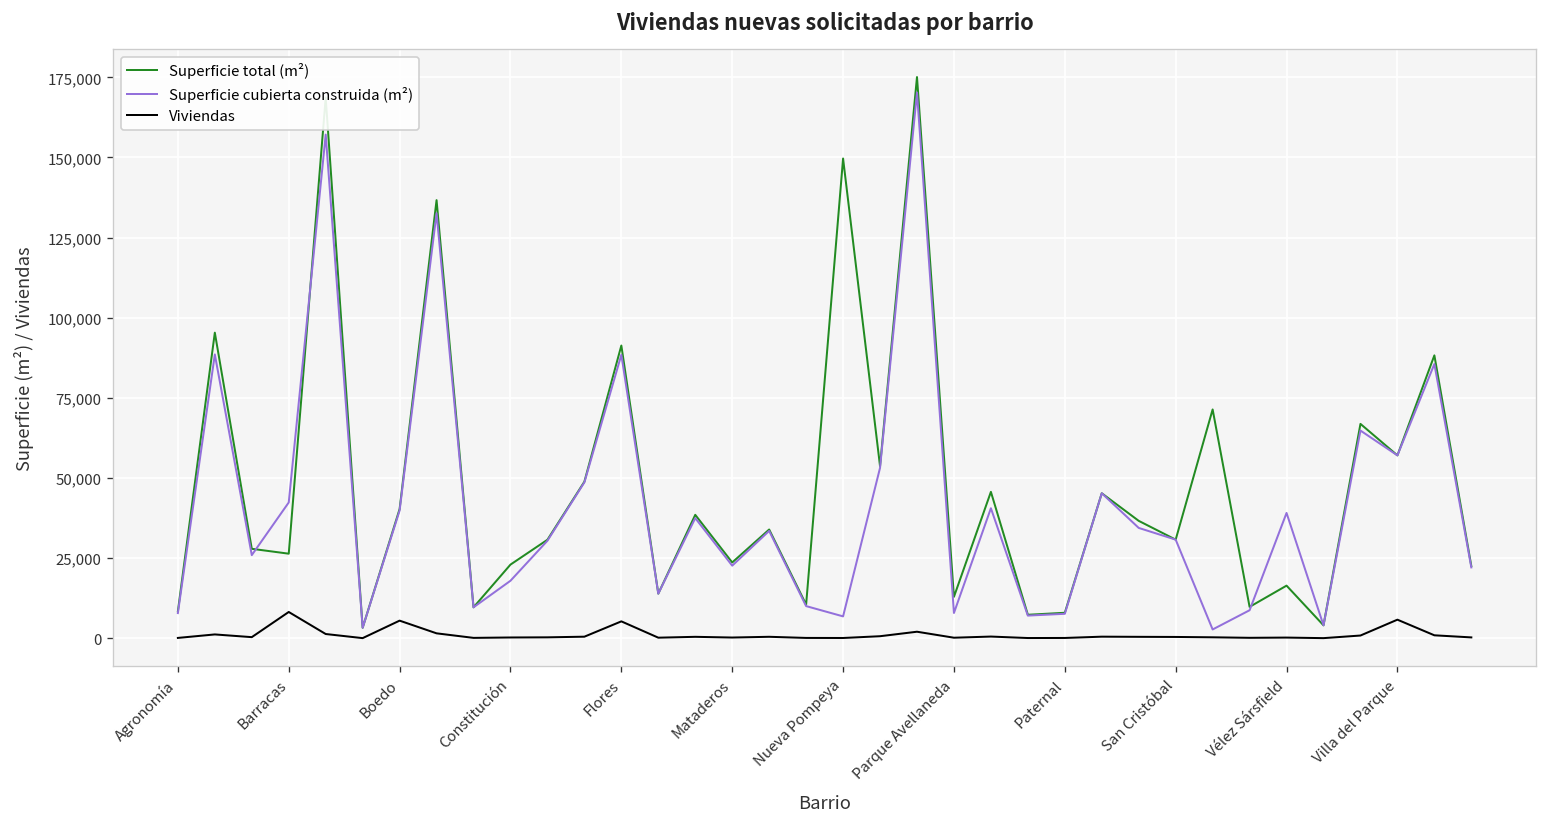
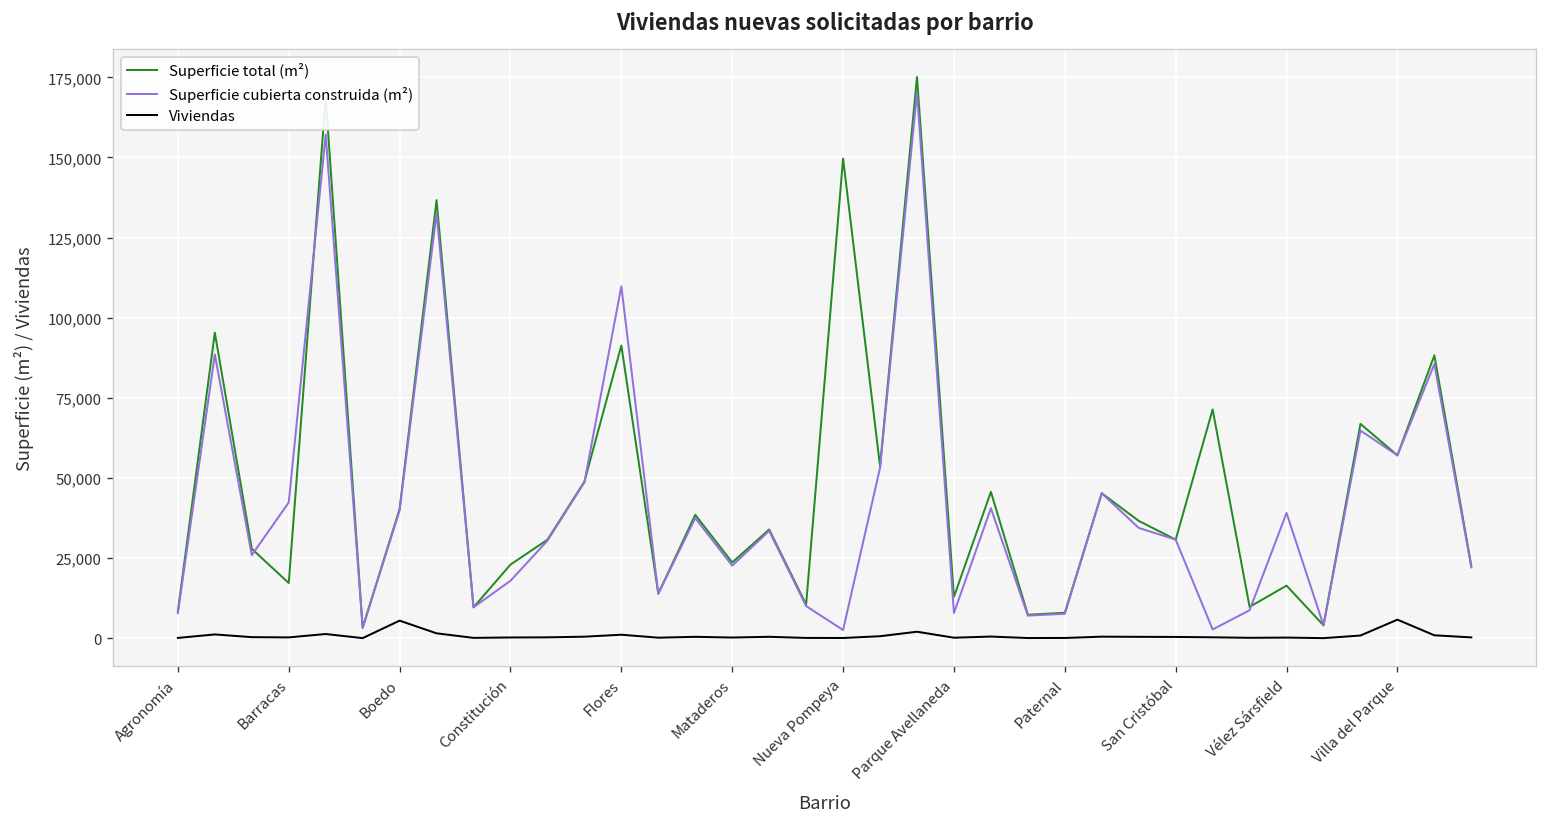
Superficie total (m²), Barracas: 26,000 -> 17,000
Viviendas, Barracas: 8,000 -> 0
Superficie cubierta construida (m²), Flores: 88,000 -> 110,000
Viviendas, Flores: 5,000 -> 1,000
Superficie cubierta construida (m²), Nueva Pompeya: 7,000 -> 3,000
